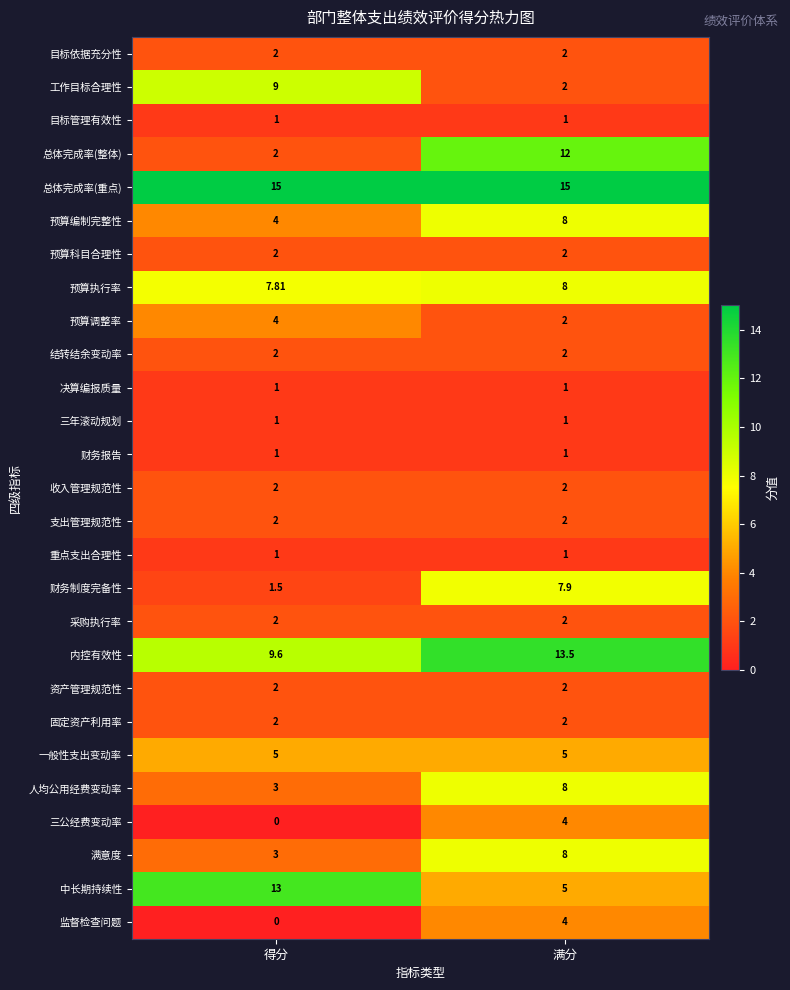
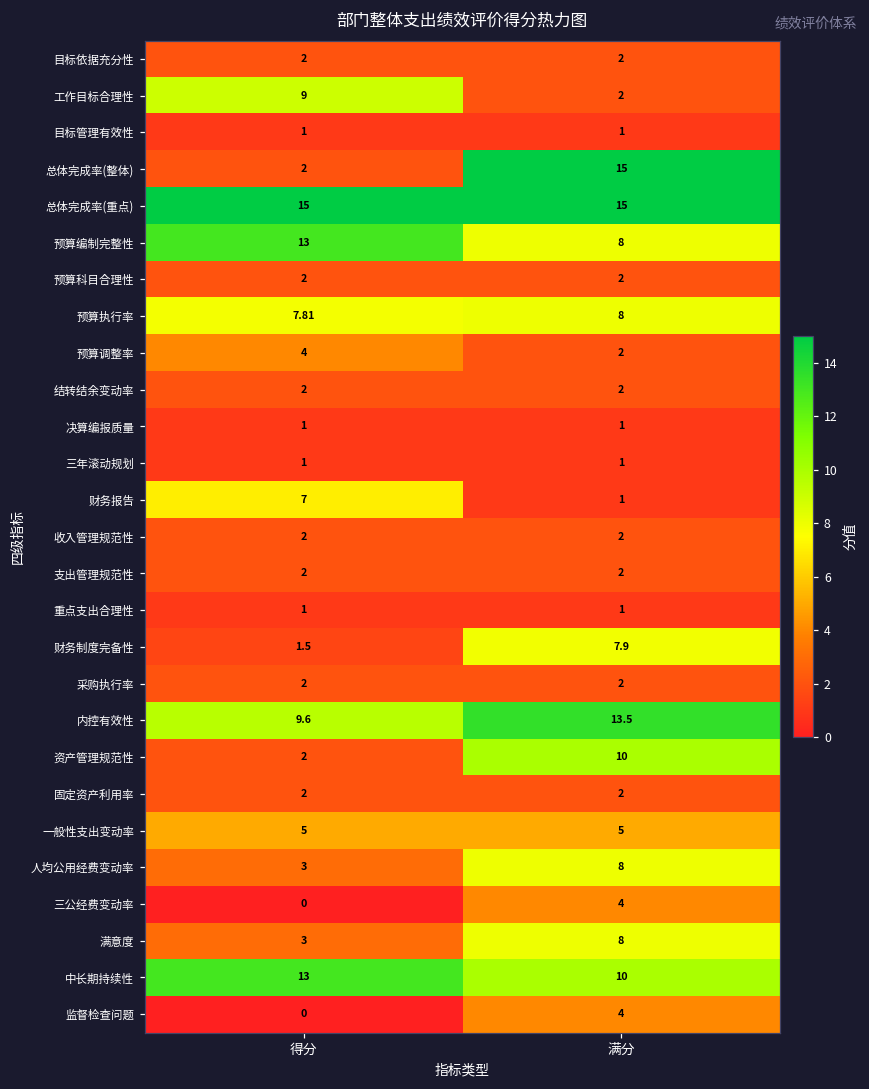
总体完成率(整体), 满分: 12 -> 15
预算编制完整性, 得分: 4 -> 13
财务报告, 得分: 1 -> 7
资产管理规范性, 满分: 2 -> 10
中长期持续性, 满分: 5 -> 10
